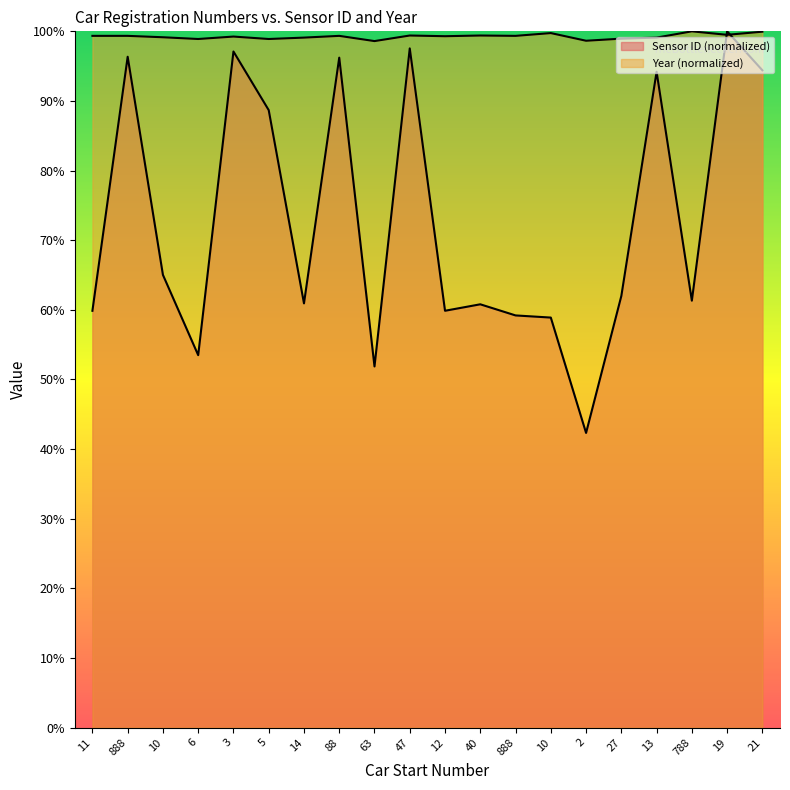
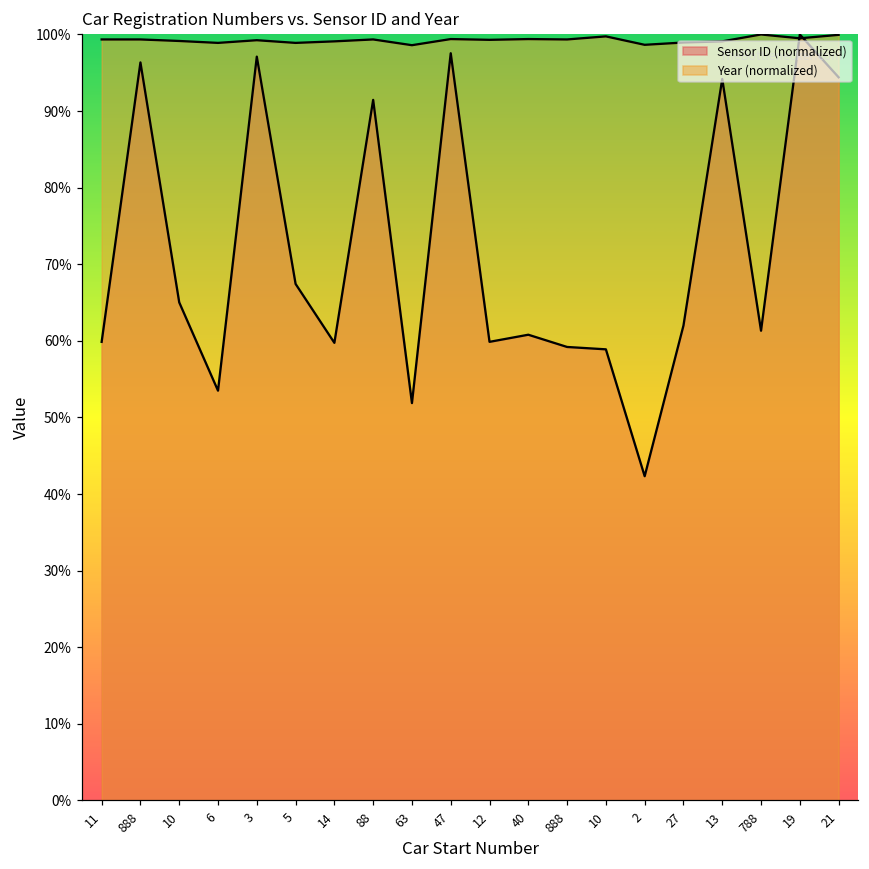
Sensor ID (normalized), 5: 89% -> 67%
Sensor ID (normalized), 14: 61% -> 60%
Sensor ID (normalized), 88: 96% -> 91%
